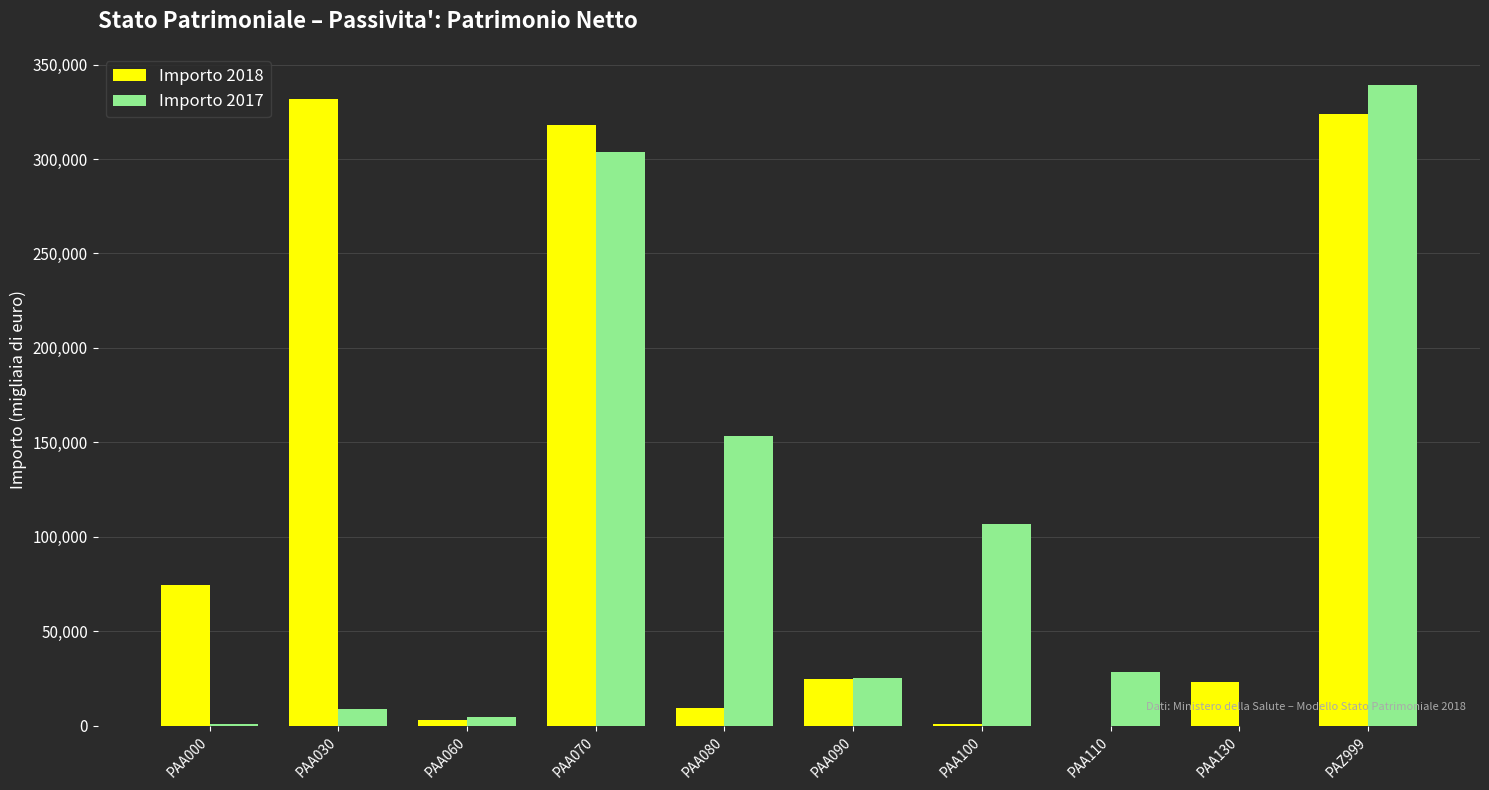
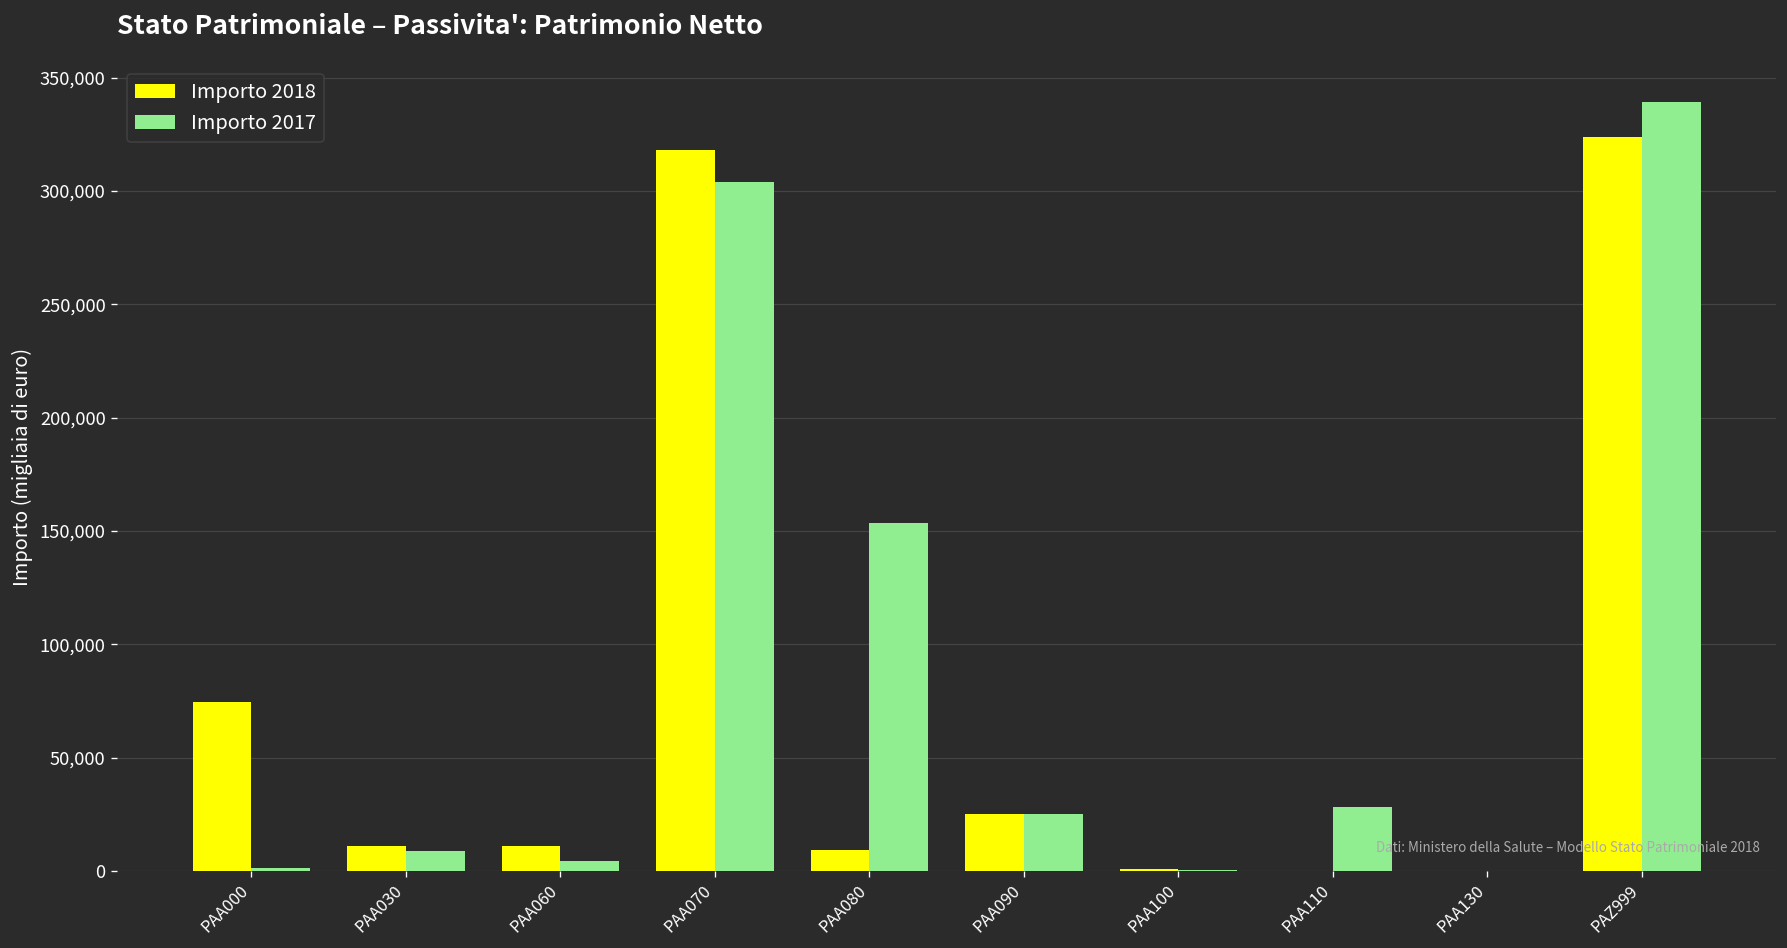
Importo 2018, PAA030: 332,000 -> 11,000
Importo 2018, PAA060: 3,000 -> 11,000
Importo 2017, PAA100: 107,000 -> 1,000
Importo 2018, PAA130: 23,000 -> 0
